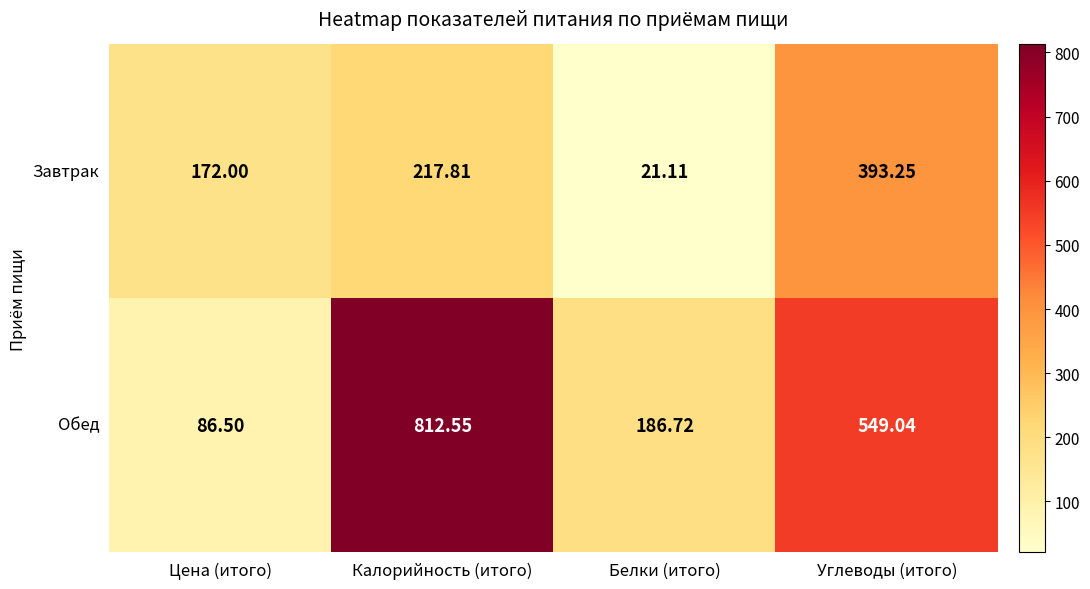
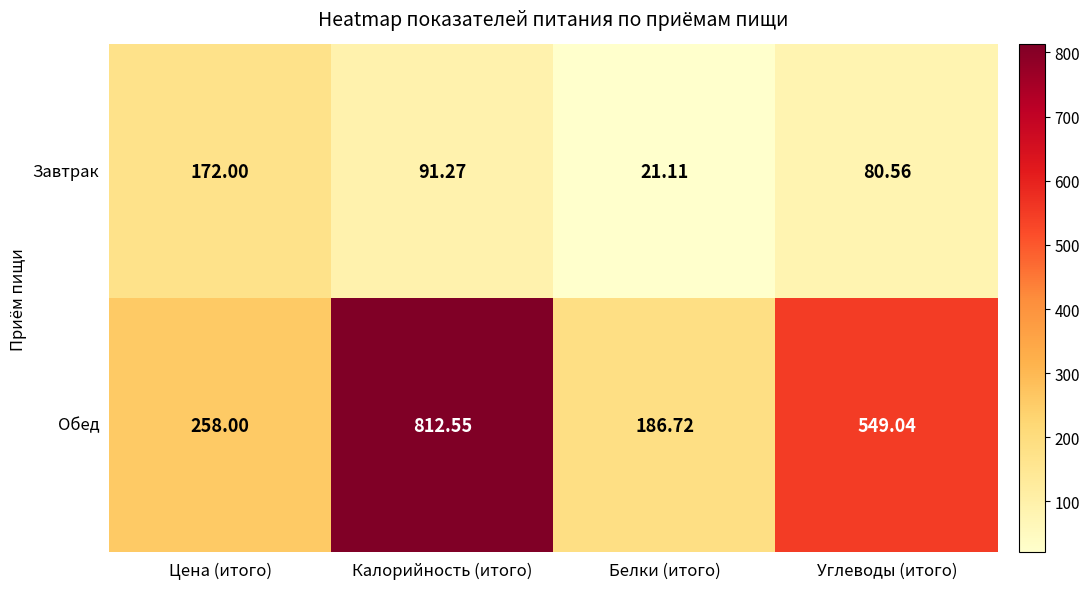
Завтрак, Калорийность (итого): 217.81 -> 91.27
Завтрак, Углеводы (итого): 393.25 -> 80.56
Обед, Цена (итого): 86.50 -> 258.00
